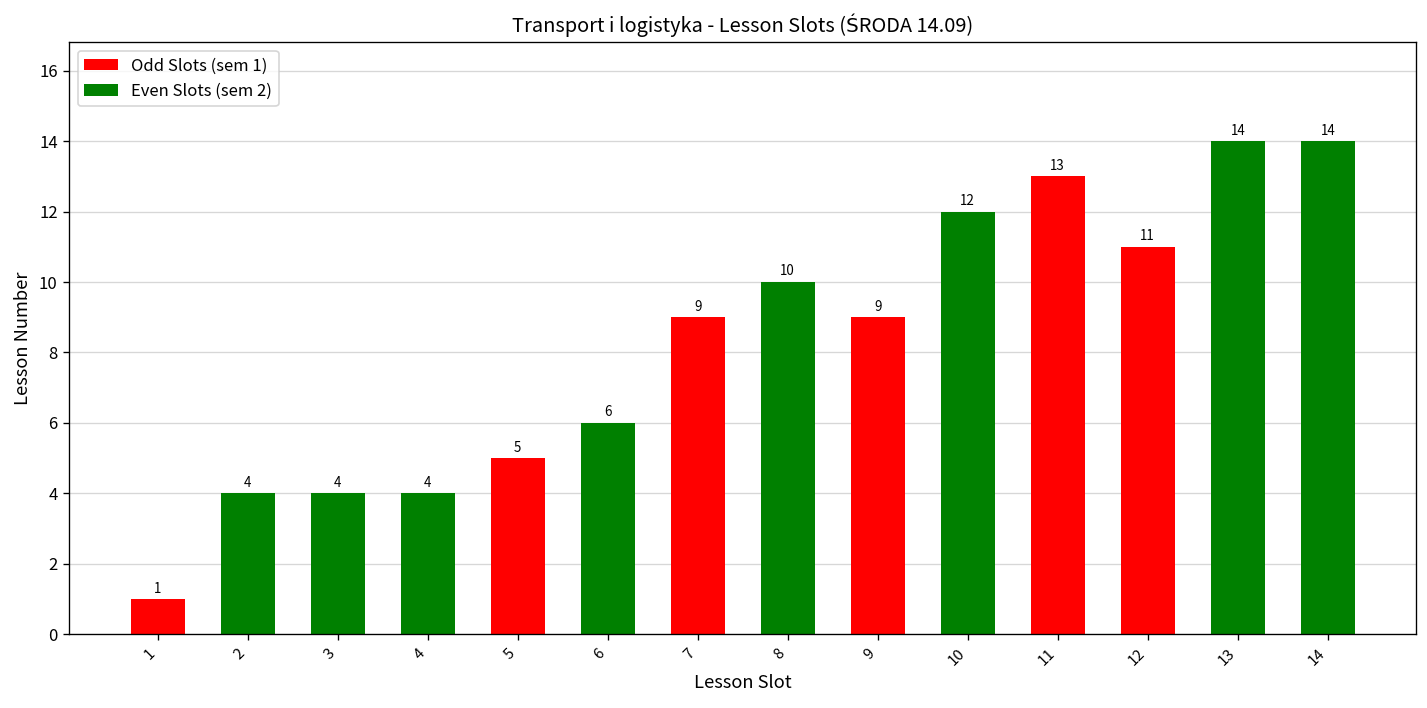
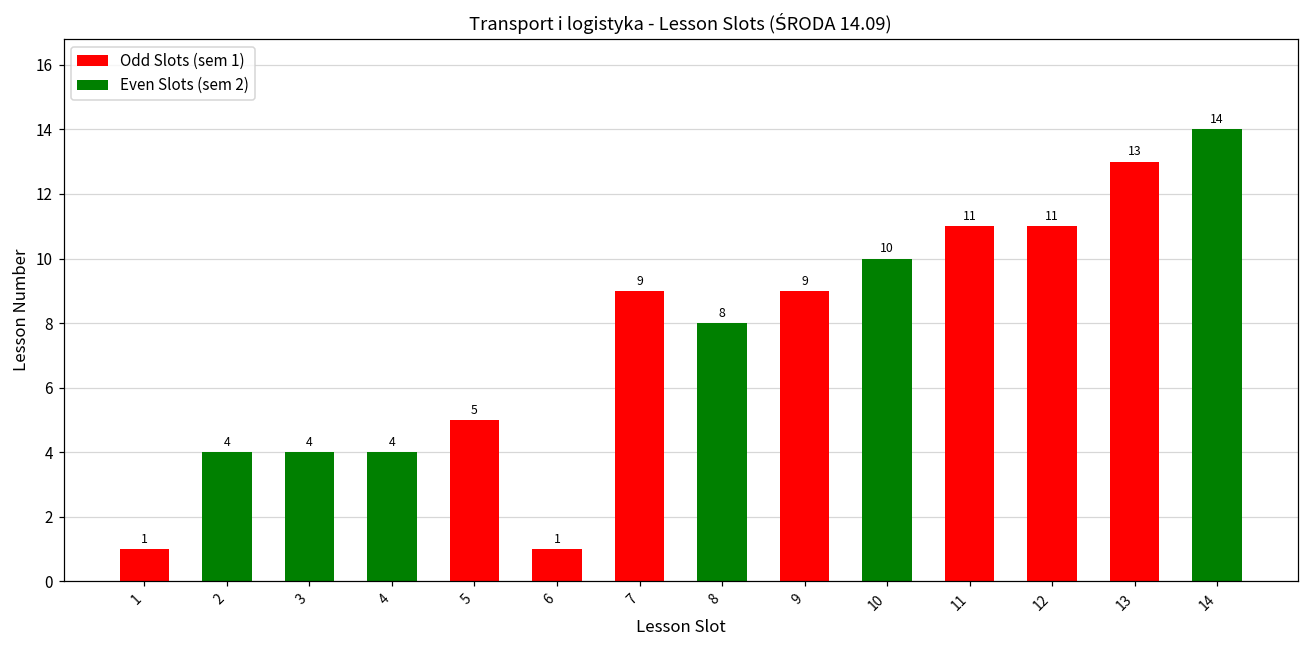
6: 6 -> 1
8: 10 -> 8
10: 12 -> 10
11: 13 -> 11
13: 14 -> 13
